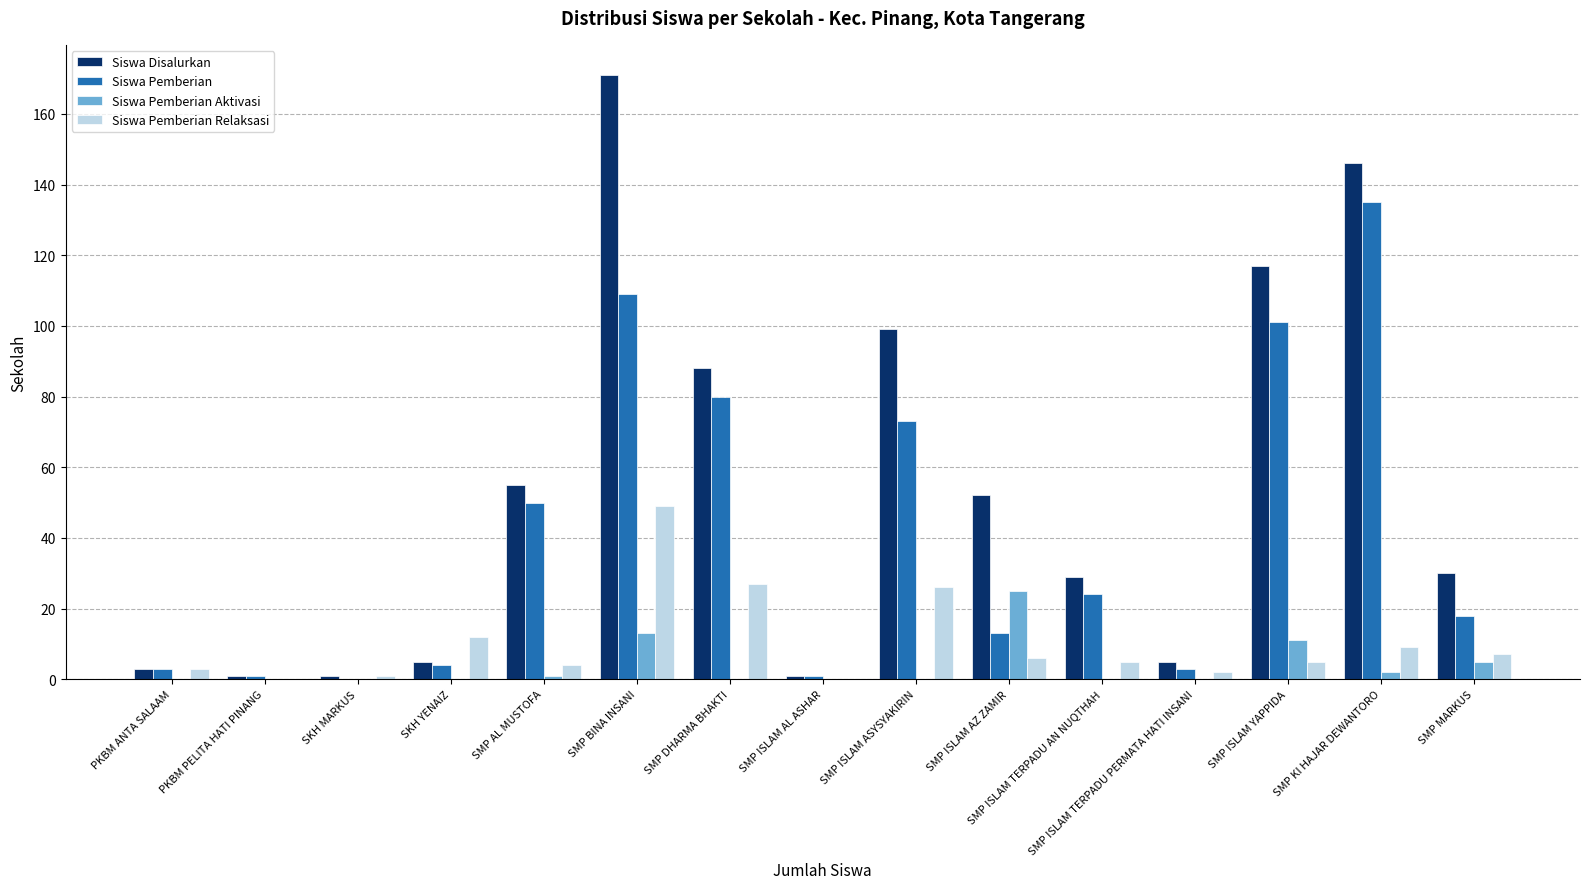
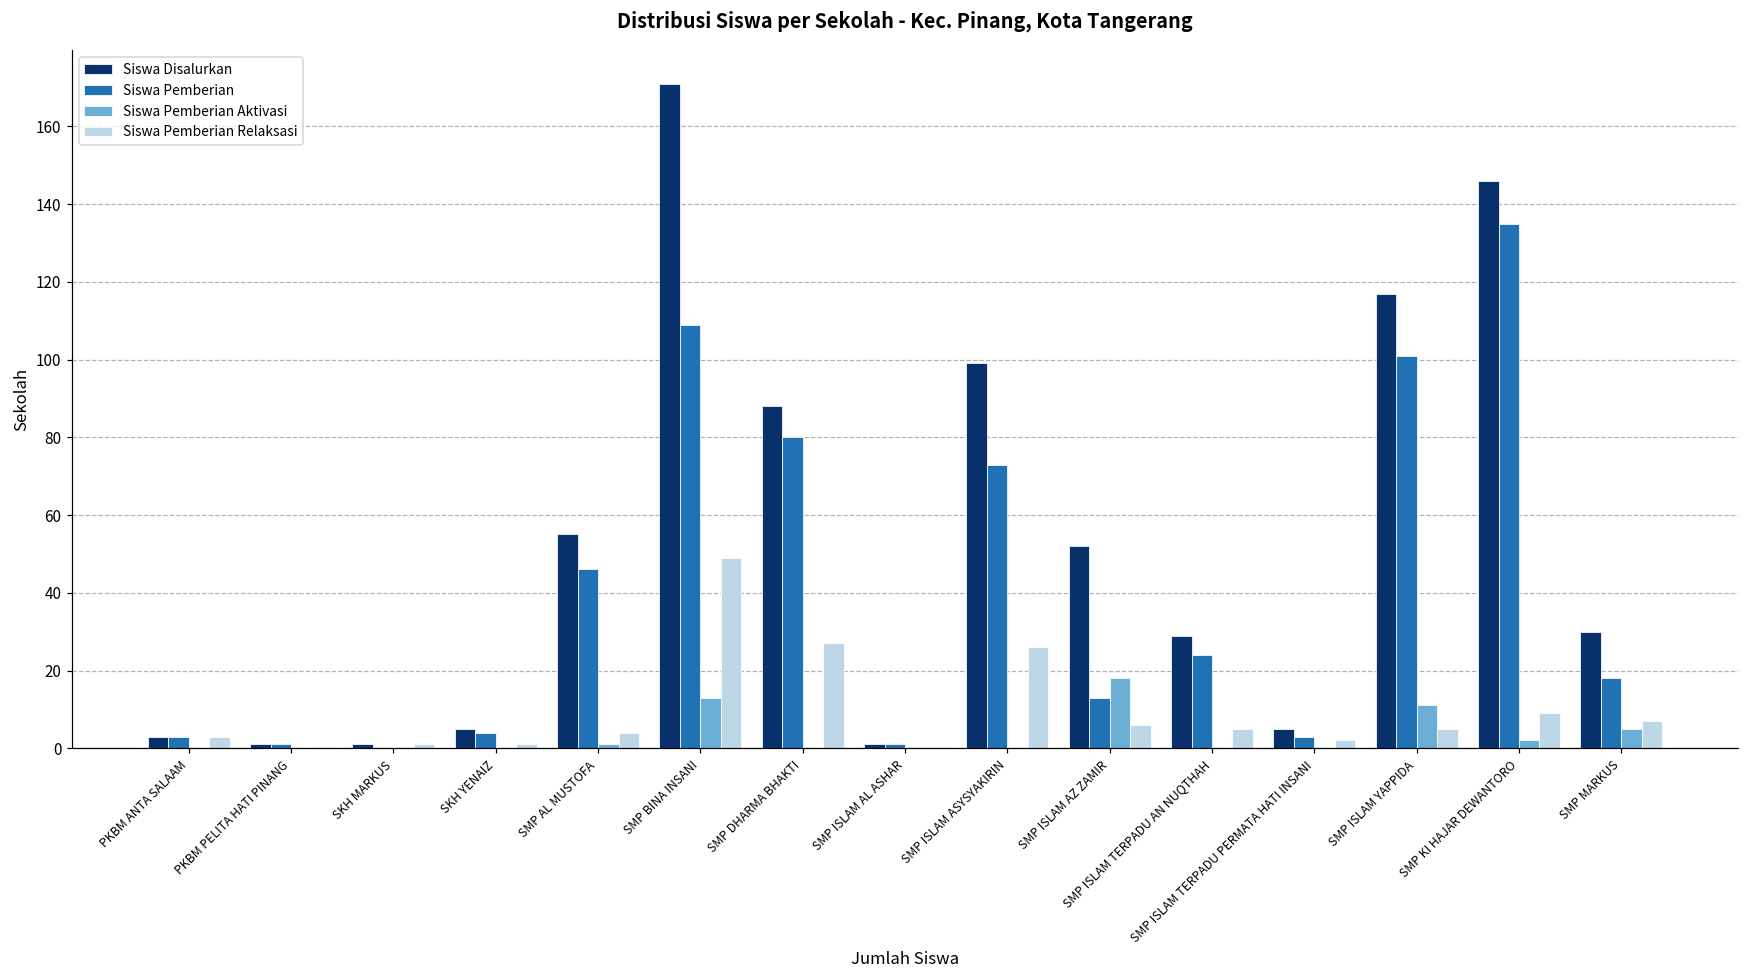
Siswa Pemberian Relaksasi, SKH YENAIZ: 12 -> 1
Siswa Pemberian, SMP AL MUSTOFA: 50 -> 46
Siswa Pemberian Aktivasi, SMP ISLAM AZ ZAMIR: 25 -> 18
